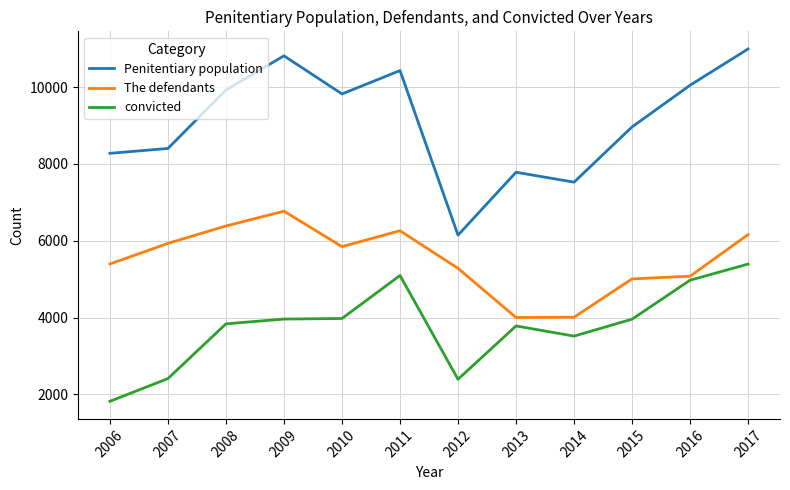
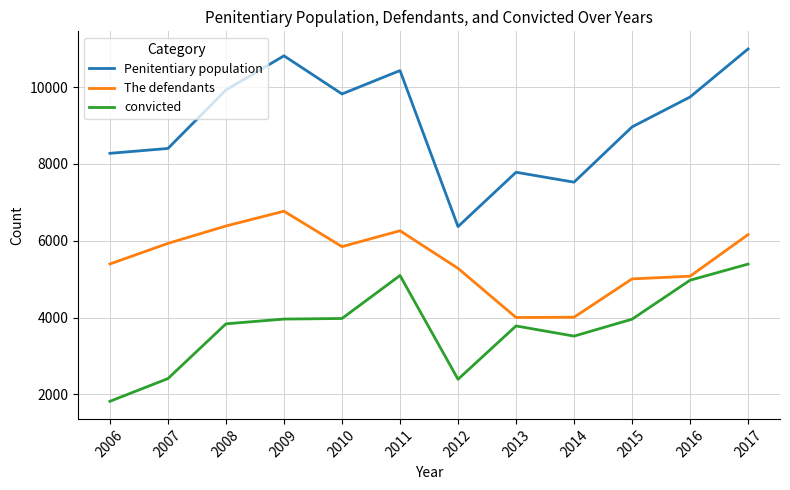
Penitentiary population, 2012: 6100 -> 6400
Penitentiary population, 2016: 10100 -> 9700
